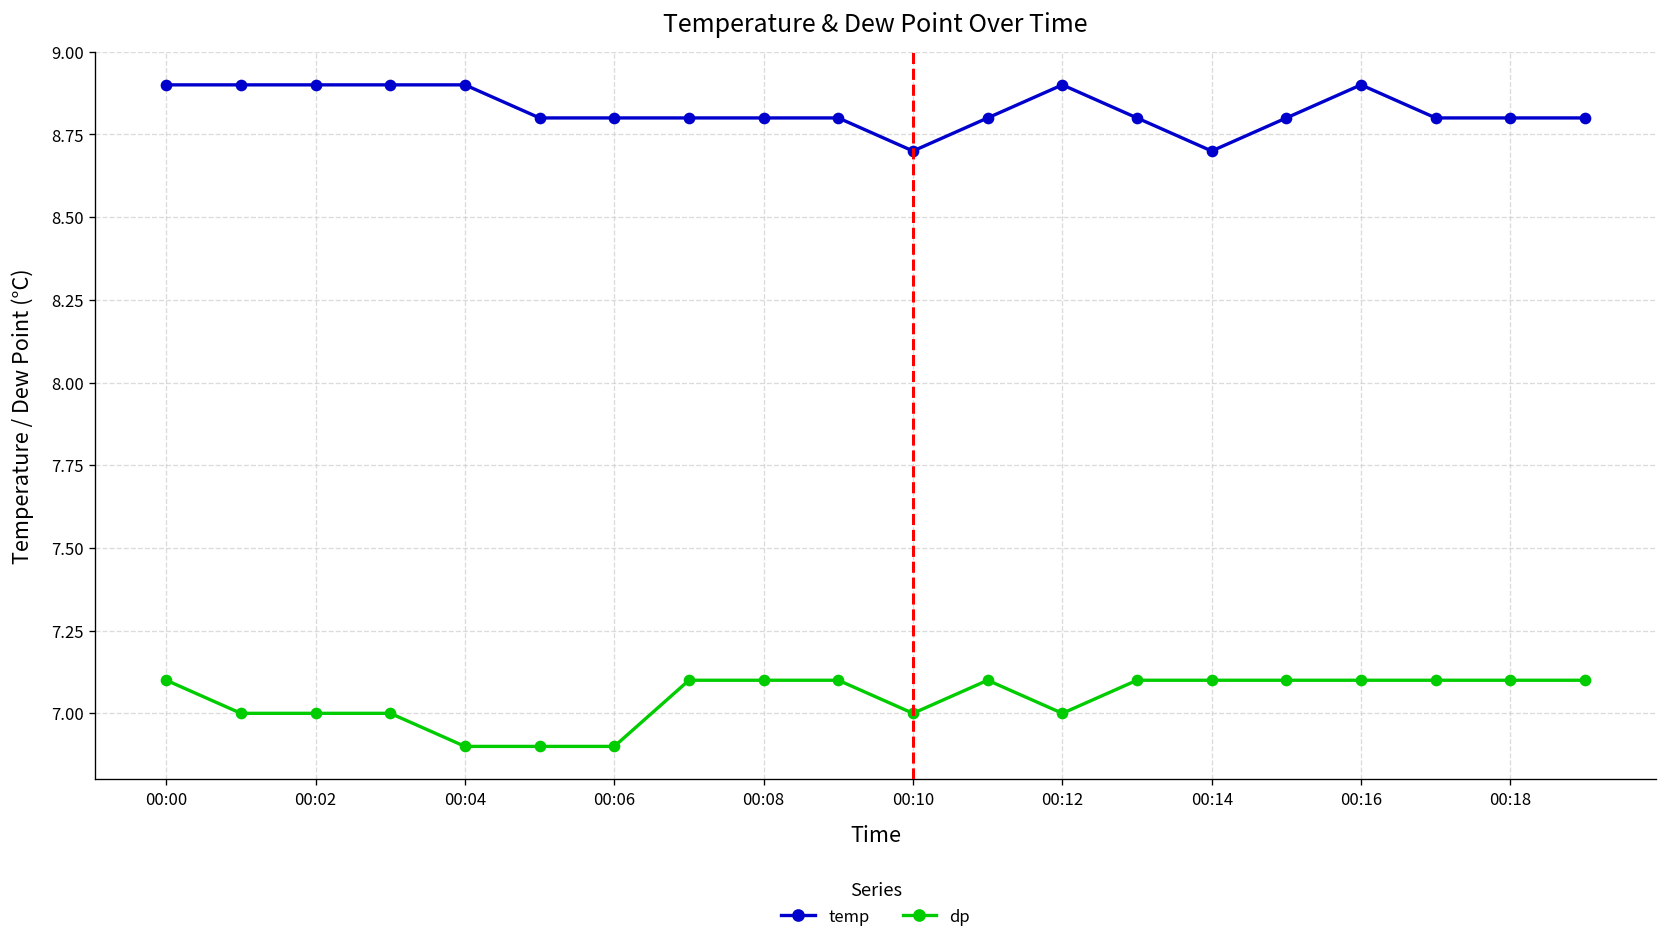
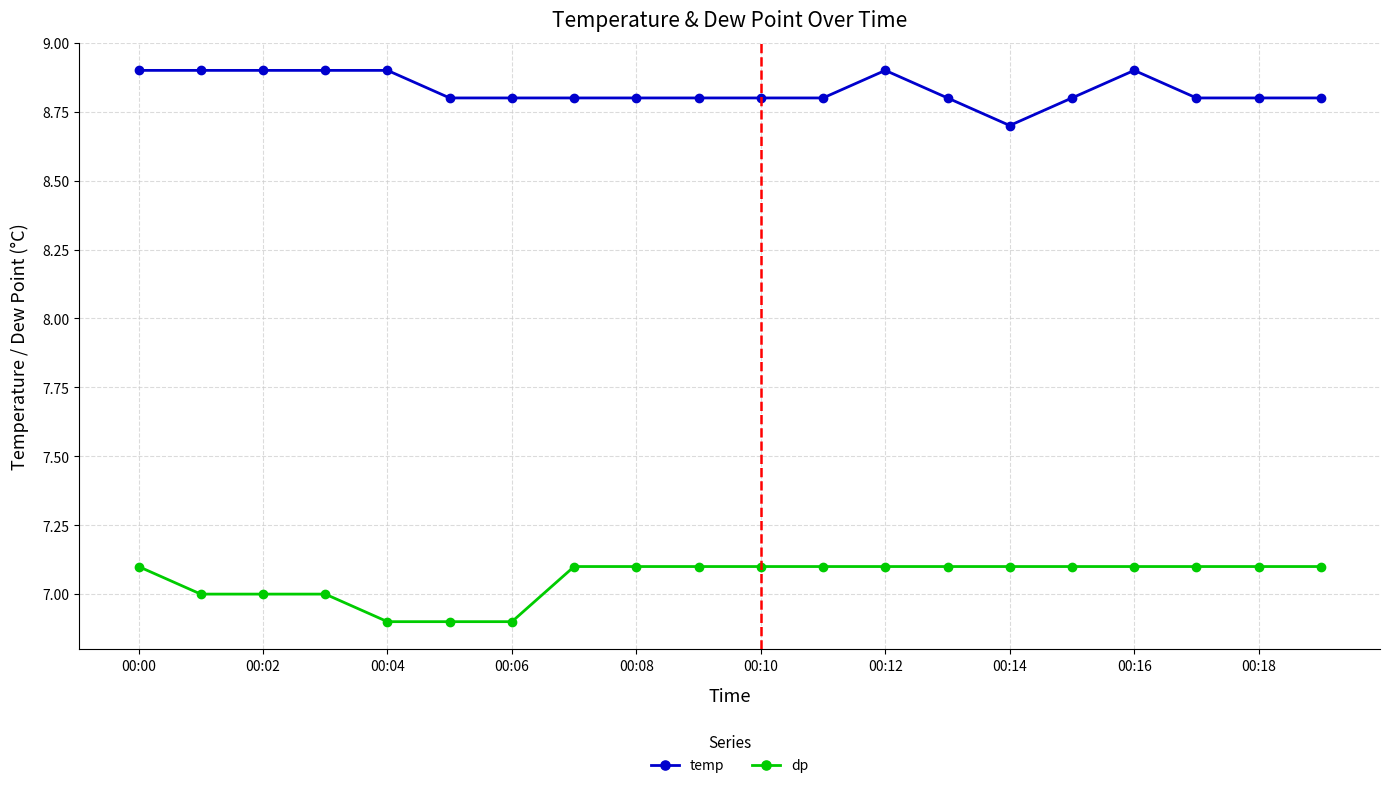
temp, 00:10: 8.7 -> 8.8
dp, 00:10: 7.0 -> 7.1
dp, 00:12: 7.0 -> 7.1
